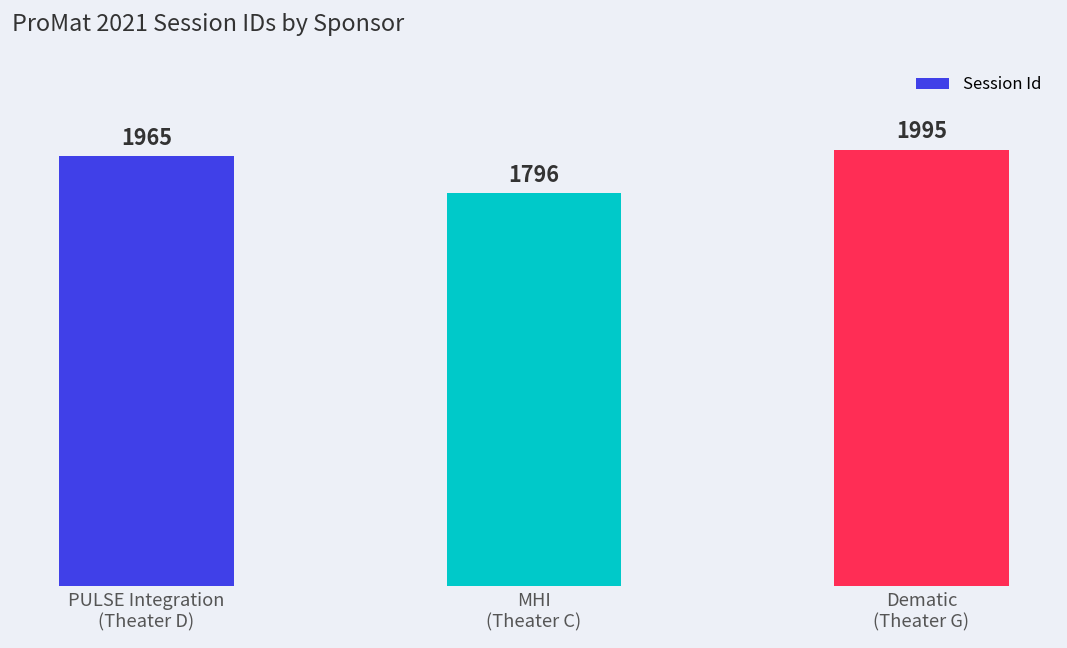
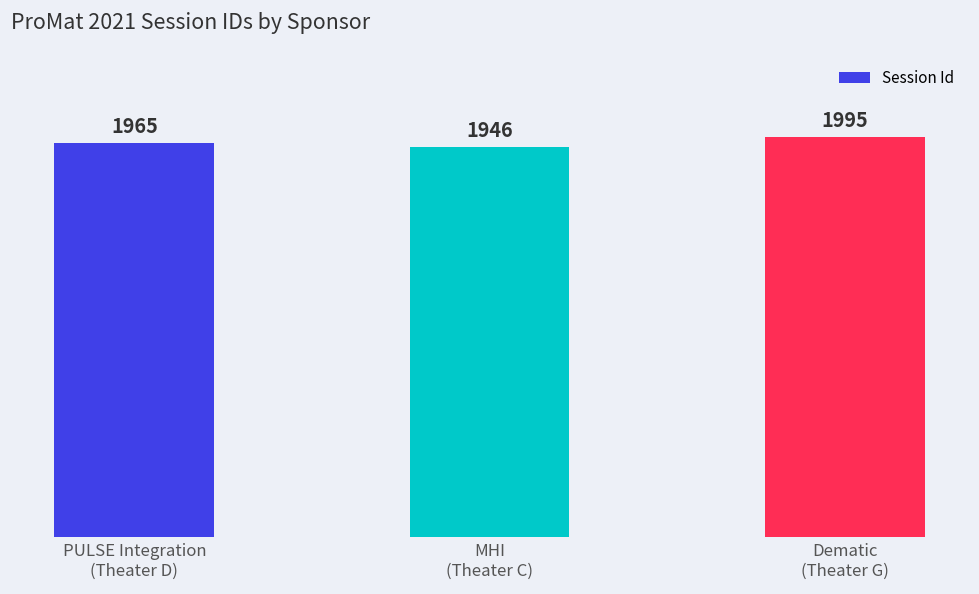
MHI (Theater C): 1796 -> 1946
